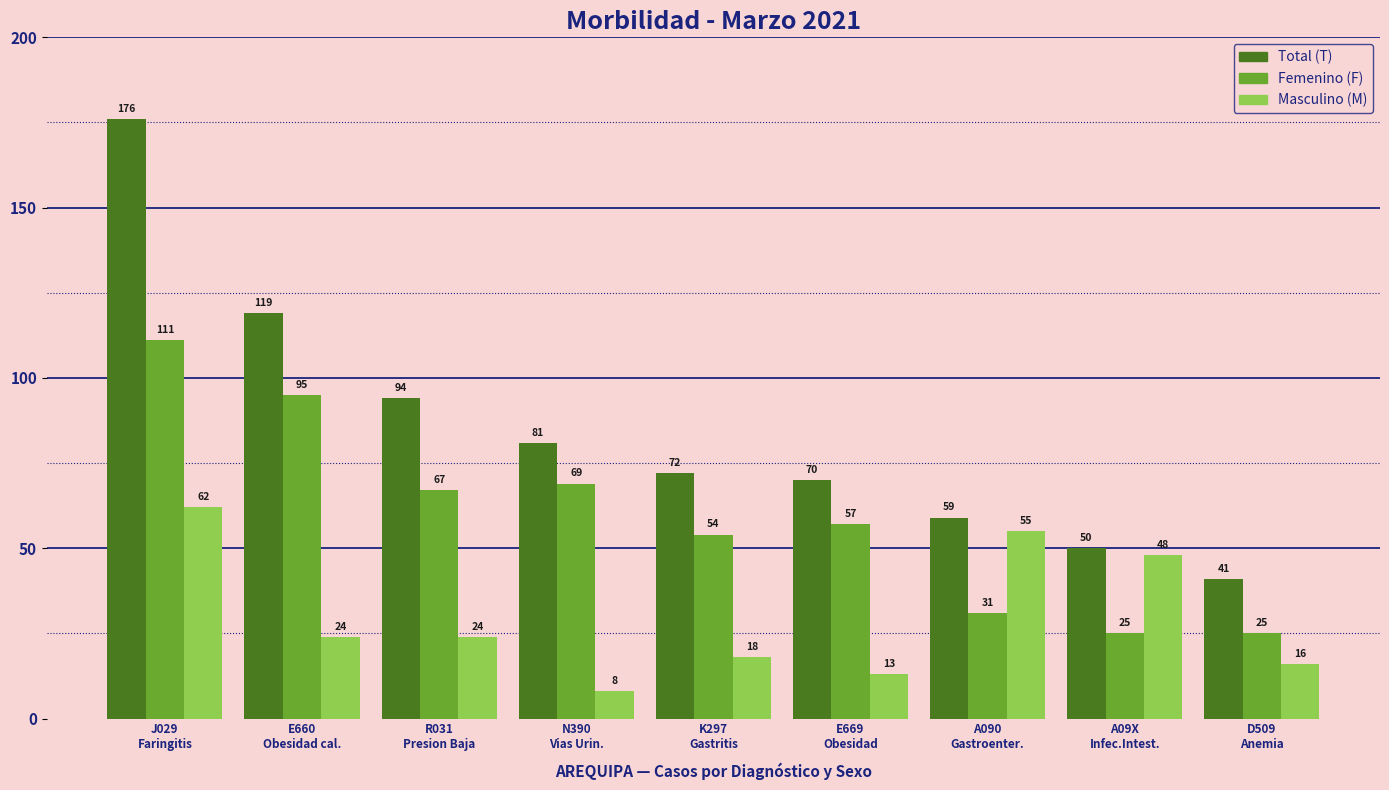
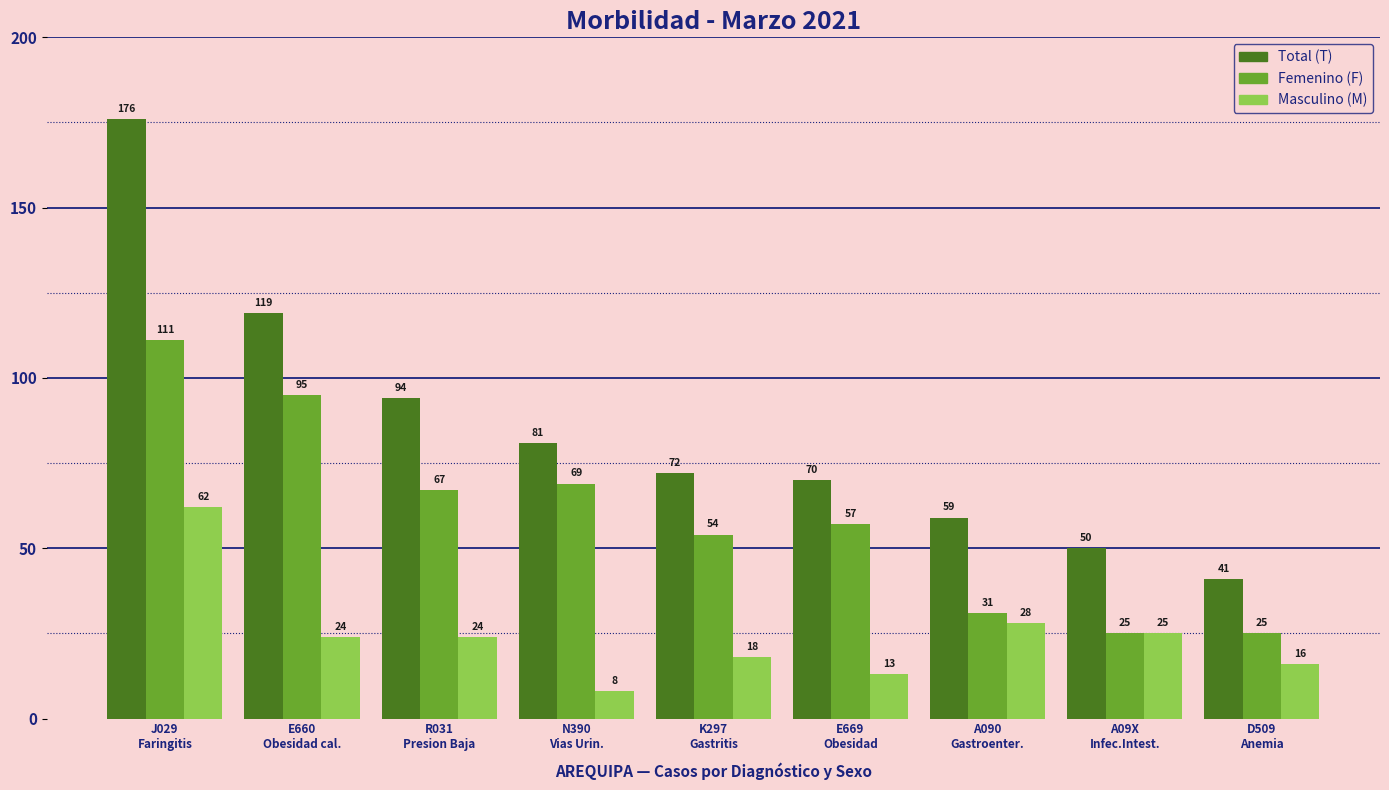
Masculino (M), A090 Gastroenter.: 55 -> 28
Masculino (M), A09X Infec.Intest.: 48 -> 25
